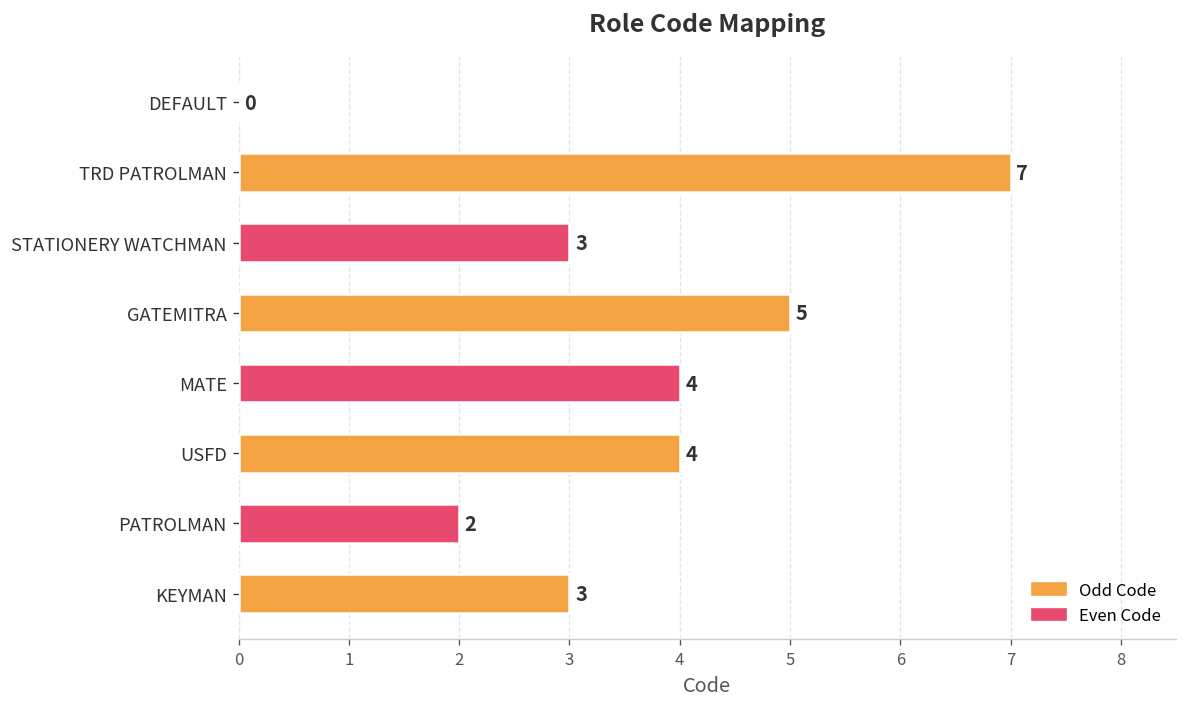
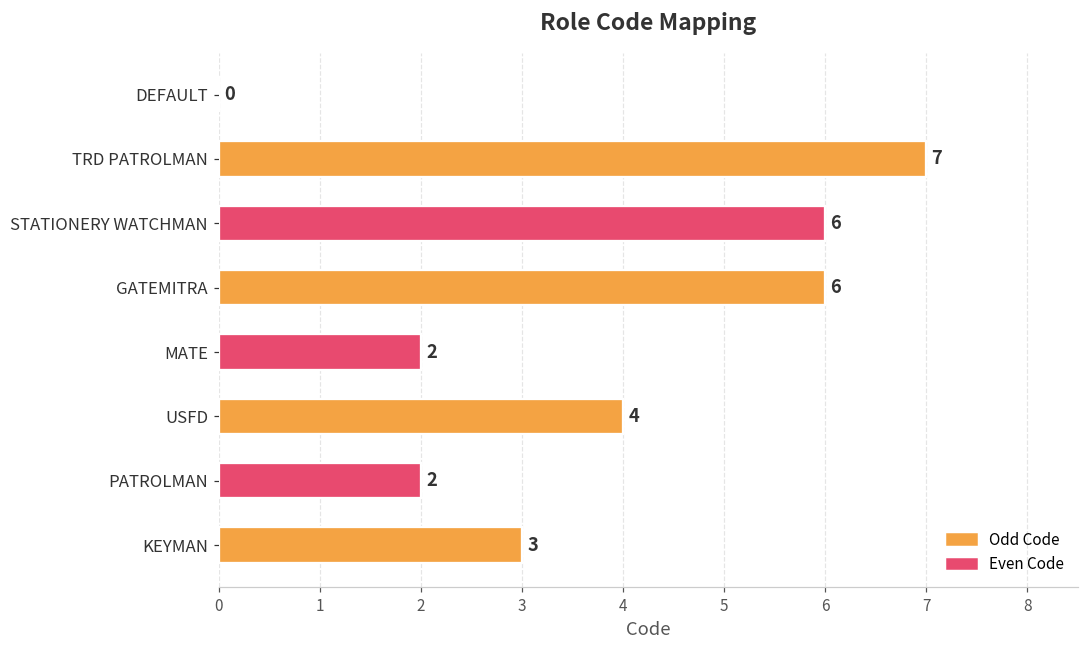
STATIONERY WATCHMAN: 3 -> 6
GATEMITRA: 5 -> 6
MATE: 4 -> 2
